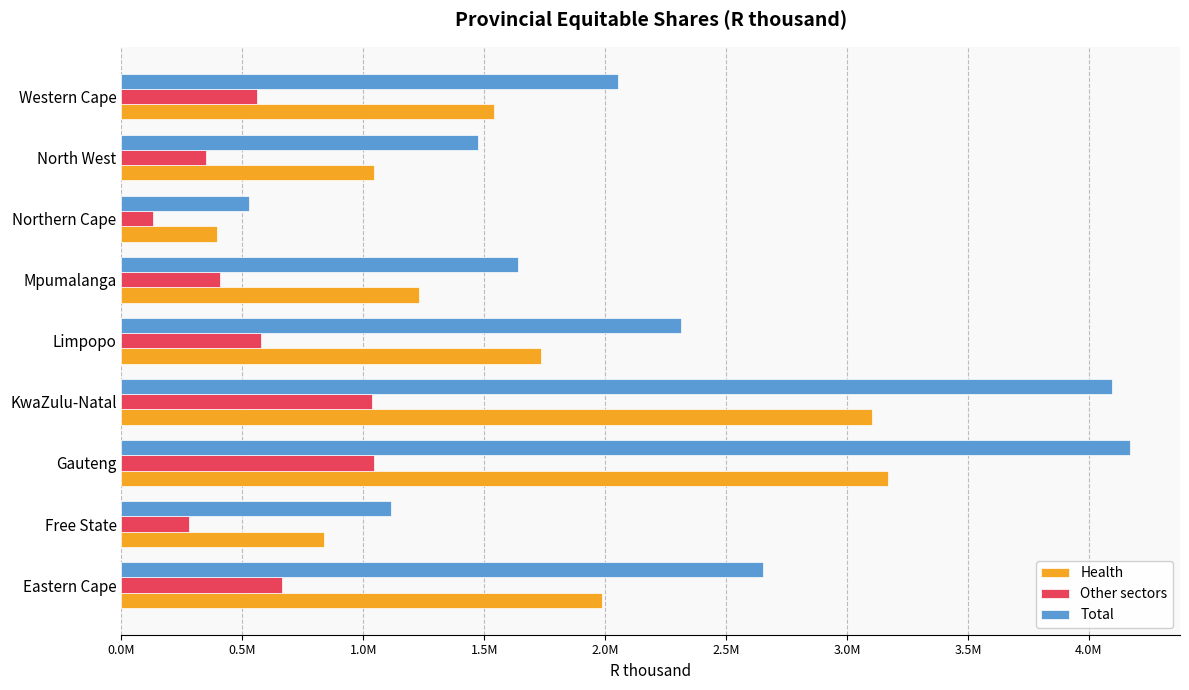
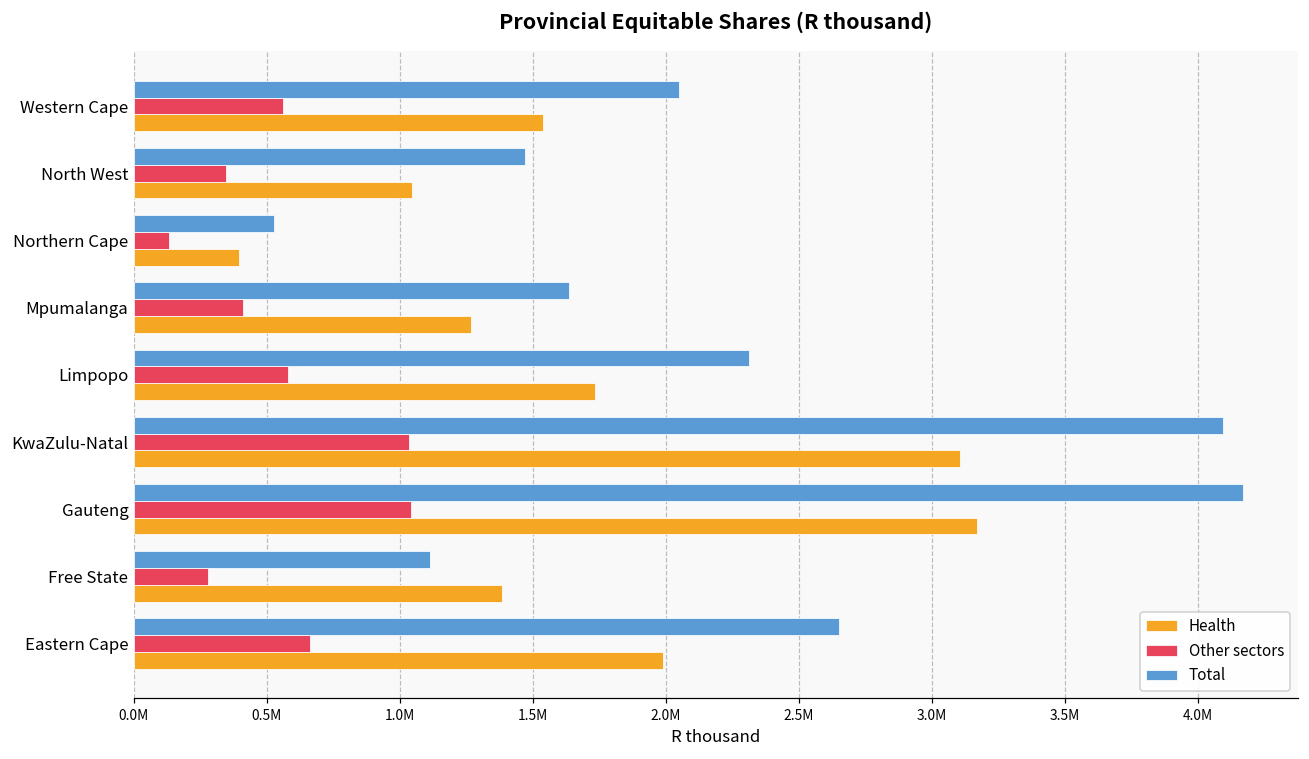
Health, Mpumalanga: 1230000 -> 1270000
Health, Free State: 840000 -> 1380000
